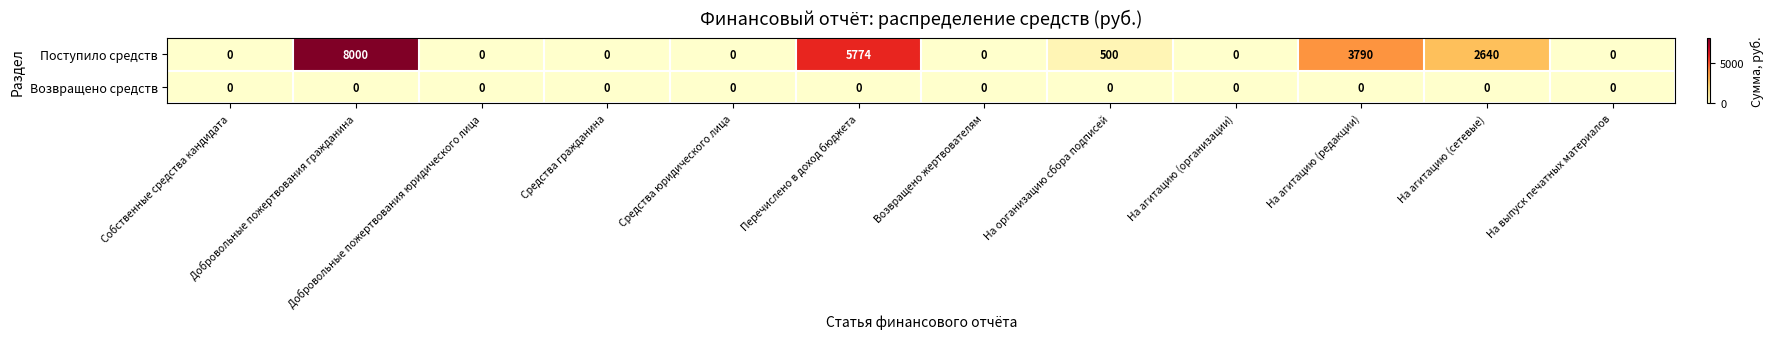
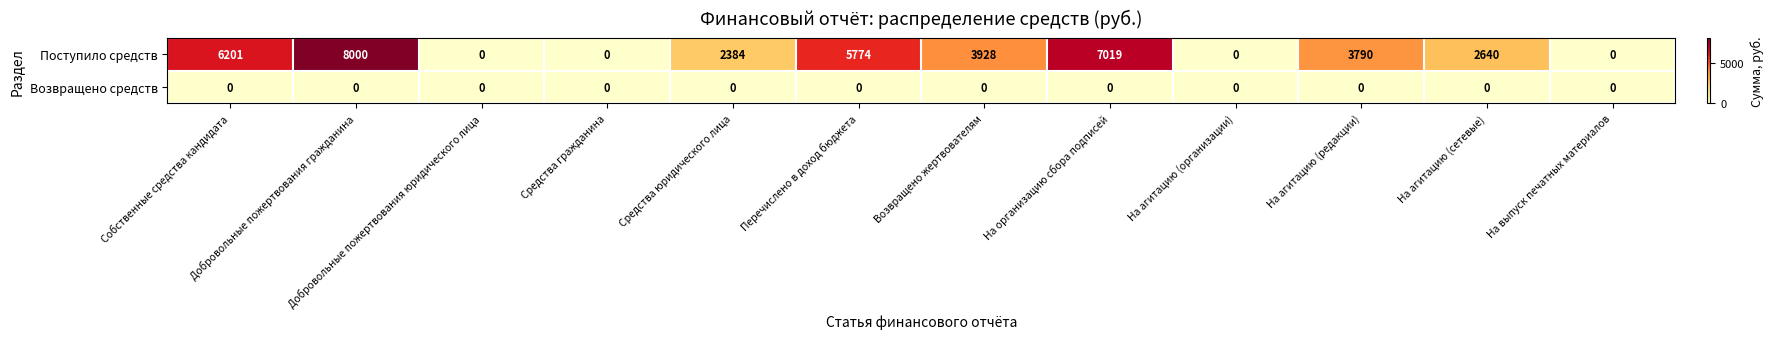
Поступило средств, Собственные средства кандидата: 0 -> 6201
Поступило средств, Средства юридического лица: 0 -> 2384
Поступило средств, Возвращено жертвователям: 0 -> 3928
Поступило средств, На организацию сбора подписей: 500 -> 7019
